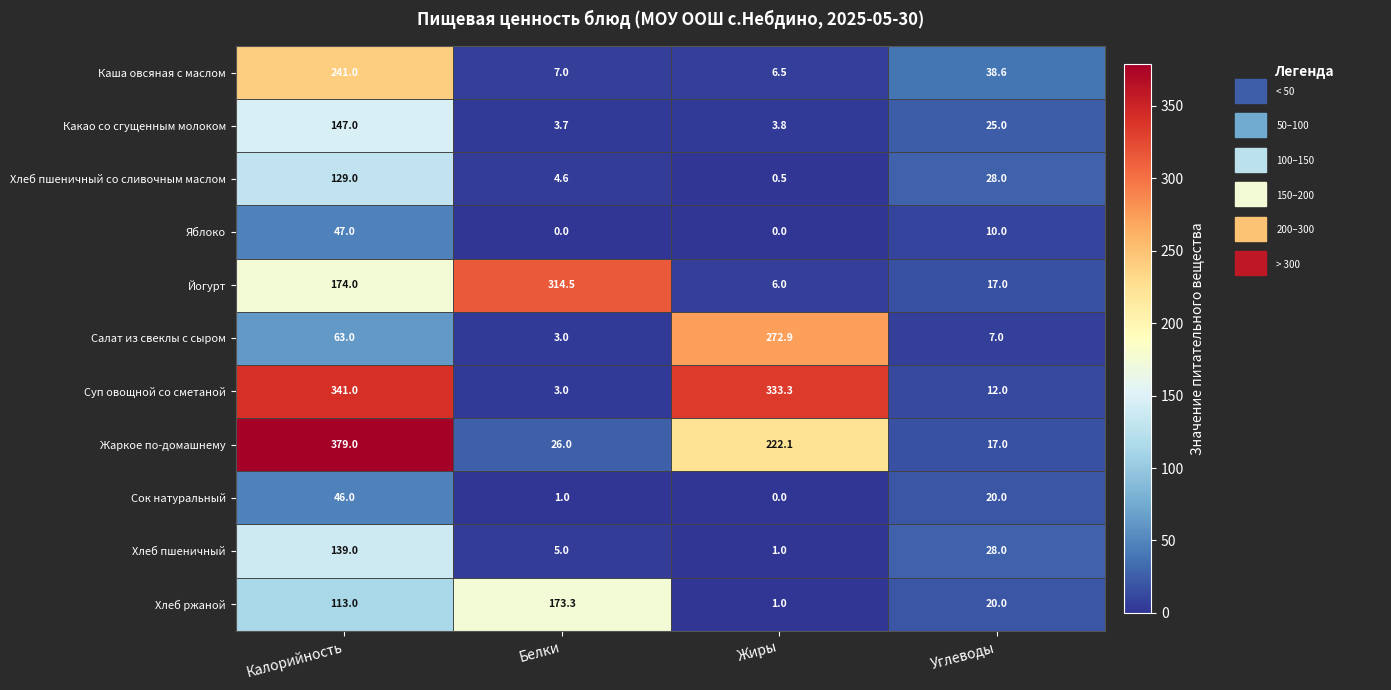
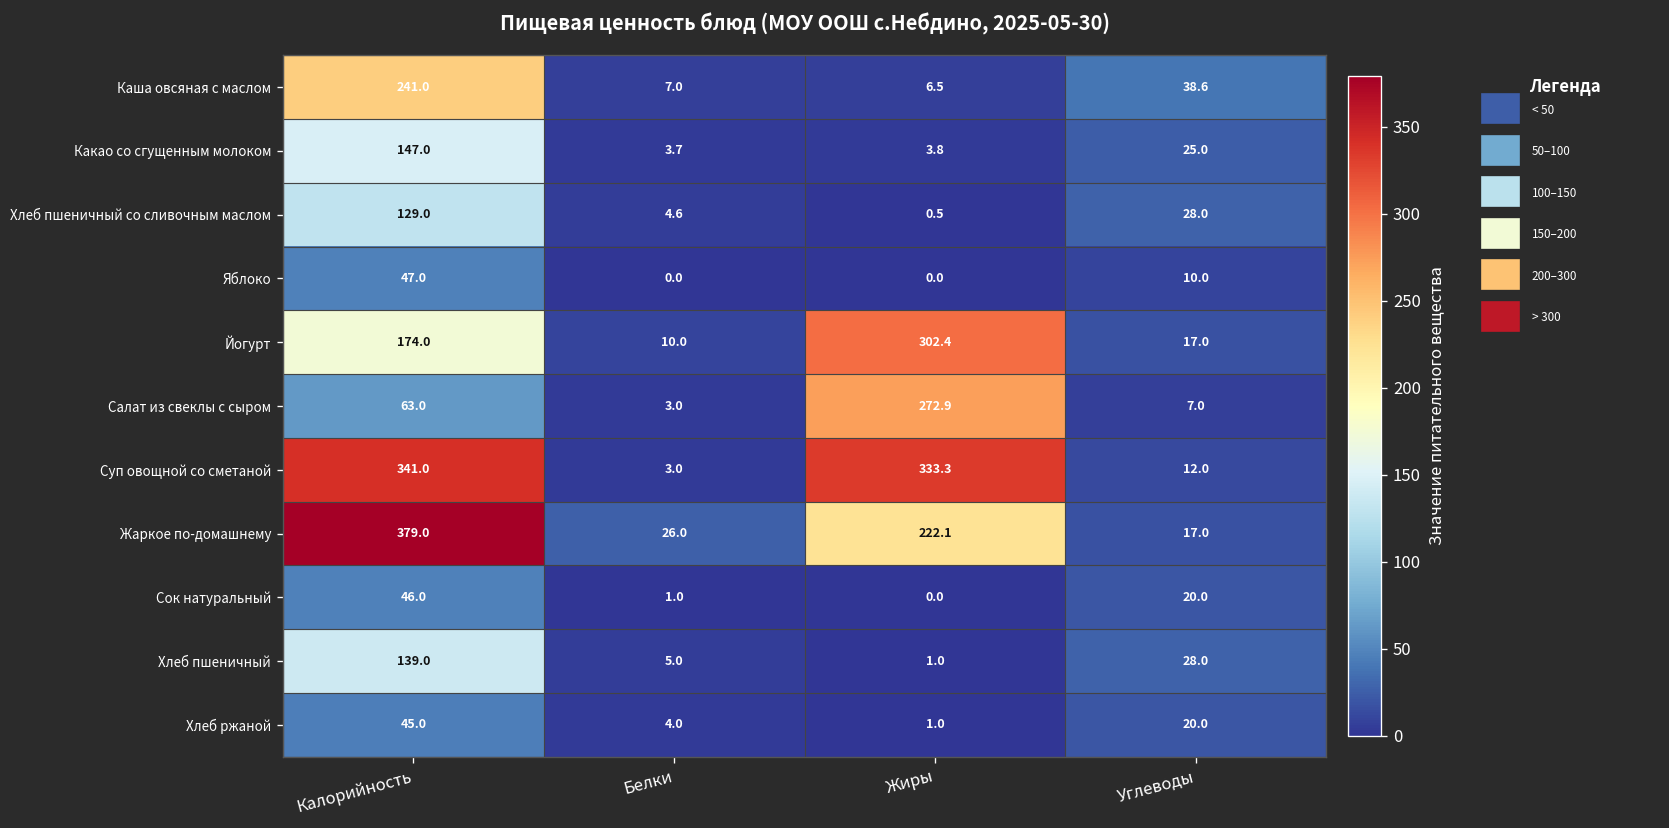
Йогурт, Белки: 314.5 -> 10.0
Йогурт, Жиры: 6.0 -> 302.4
Хлеб ржаной, Калорийность: 113.0 -> 45.0
Хлеб ржаной, Белки: 173.3 -> 4.0
